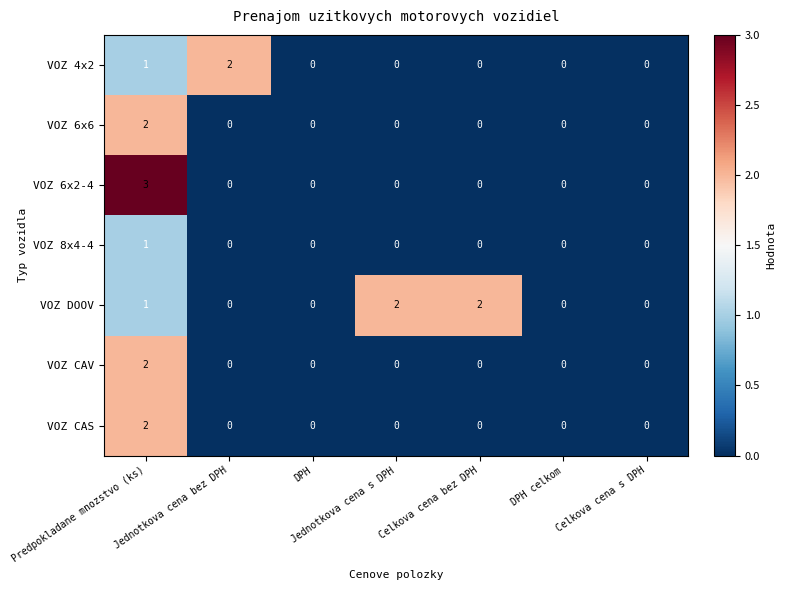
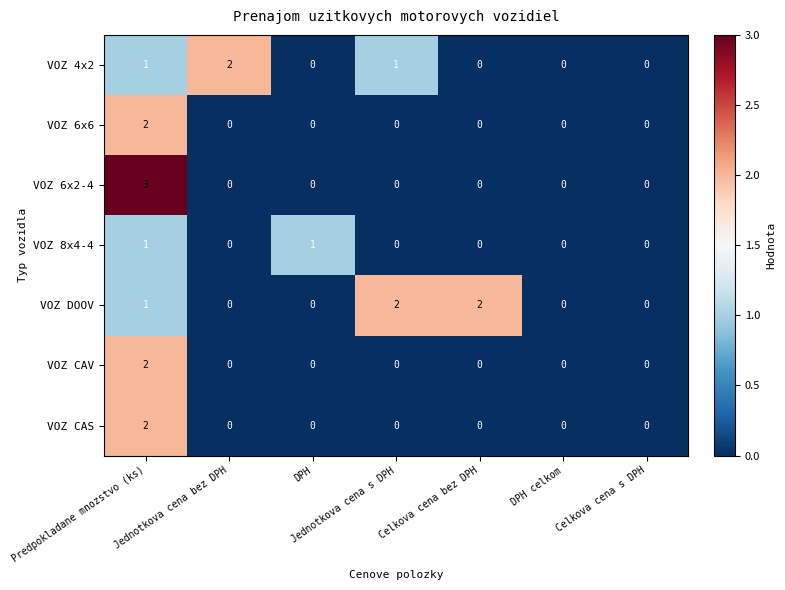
VOZ 4x2, Jednotkova cena s DPH: 0 -> 1
VOZ 8x4-4, DPH: 0 -> 1
